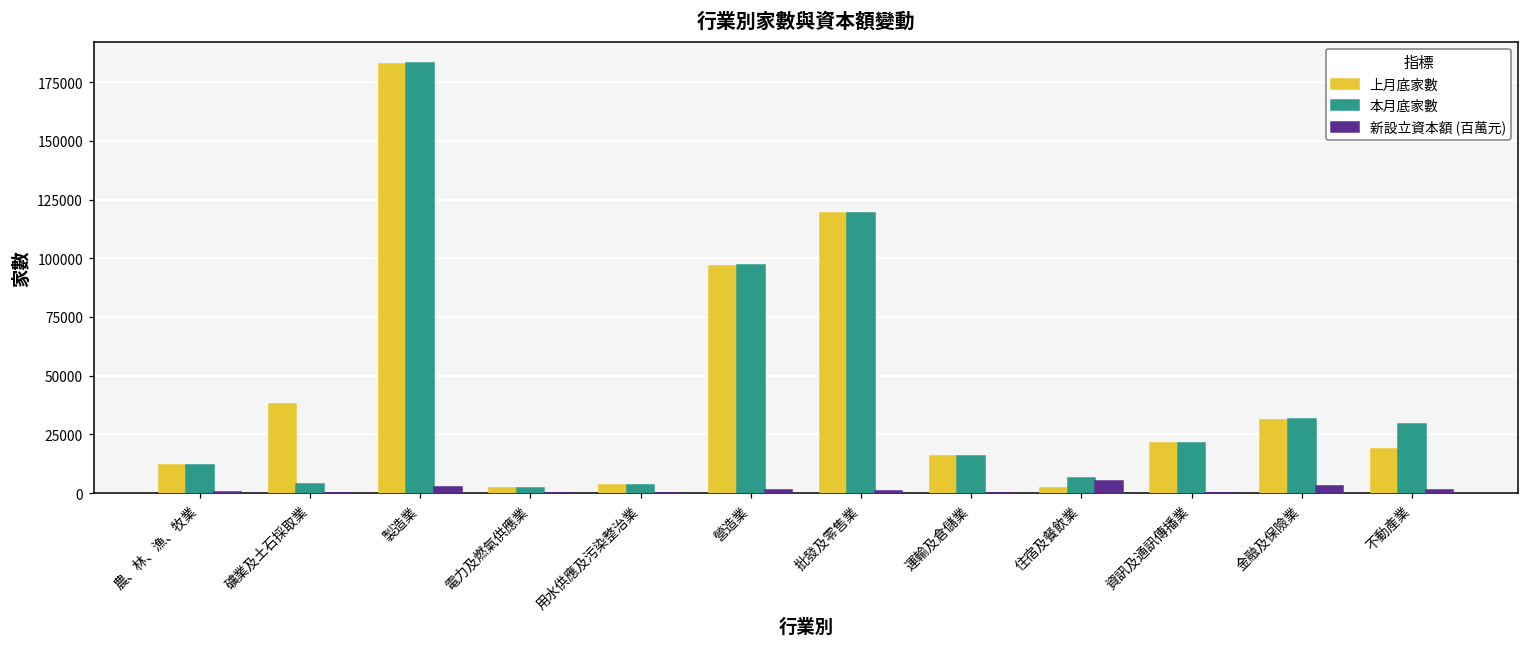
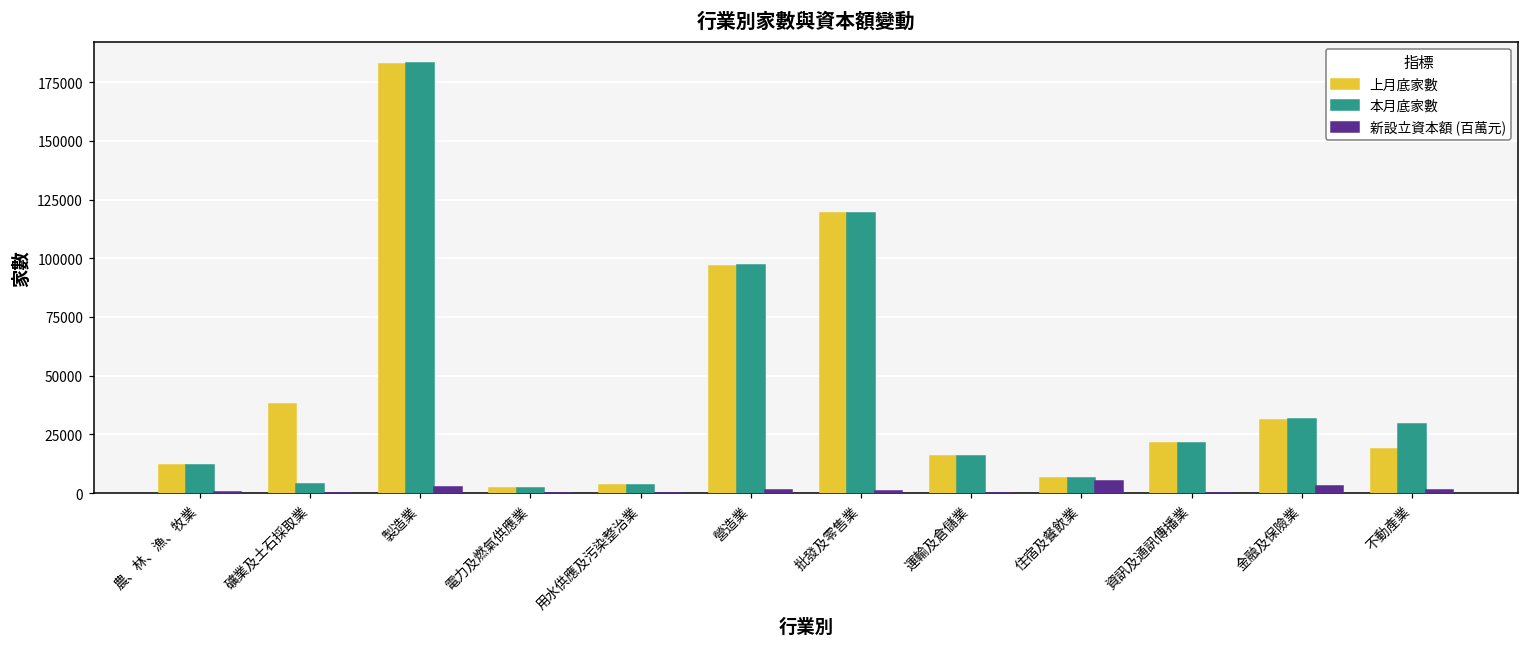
上月底家數, 住宿及餐飲業: 2000 -> 6000
